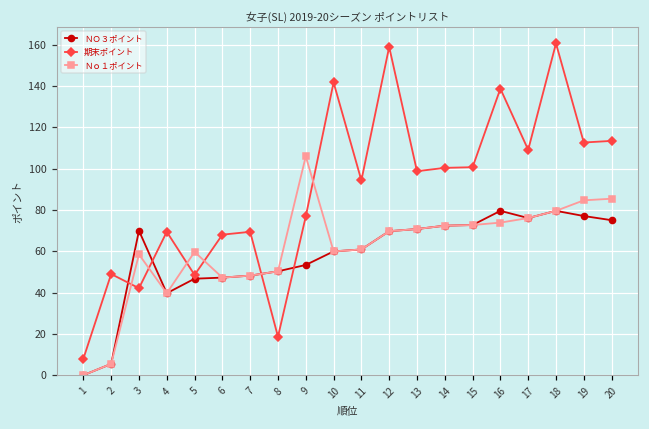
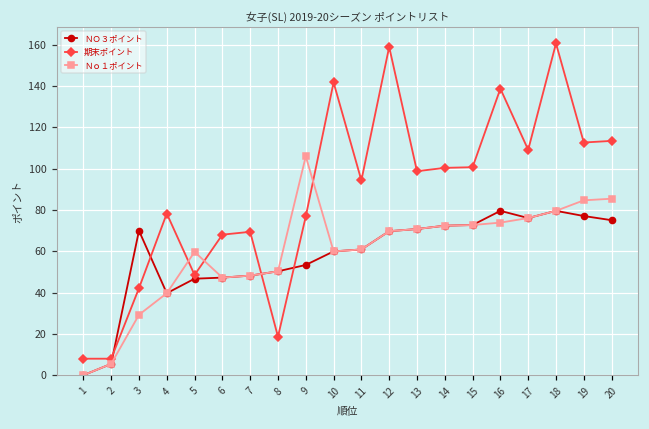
期末ポイント, 2: 49 -> 8
Ｎｏ１ポイント, 3: 59 -> 29
期末ポイント, 4: 69 -> 78
